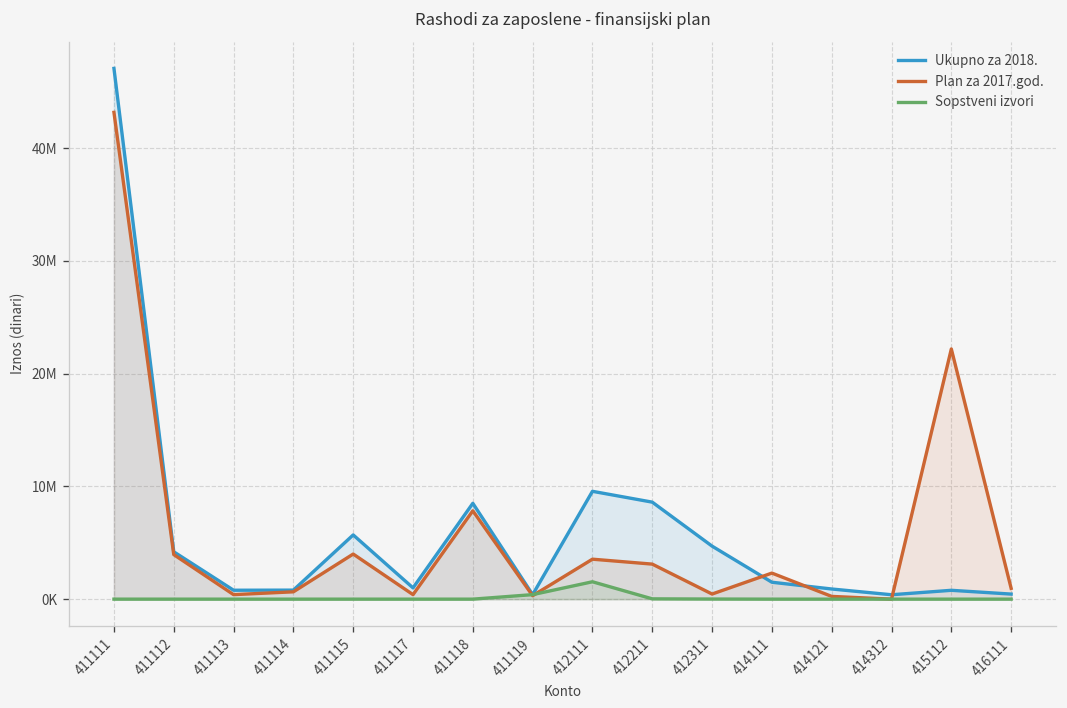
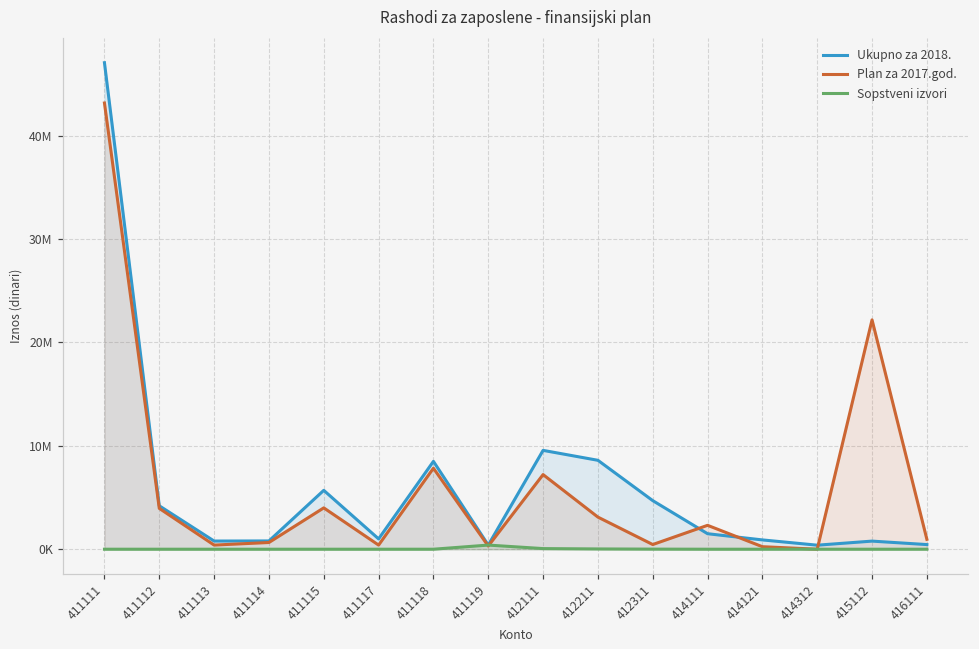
Plan za 2017.god., 412111: 4000000 -> 7000000
Sopstveni izvori, 412111: 2000000 -> 0
